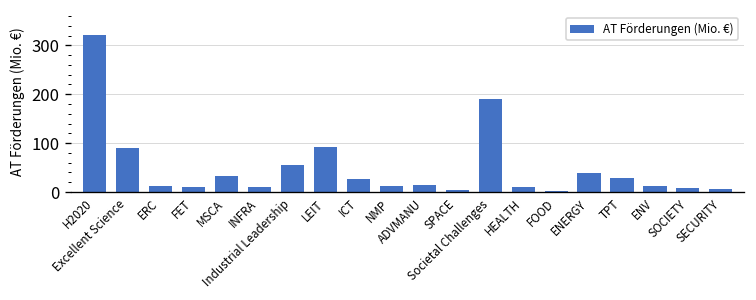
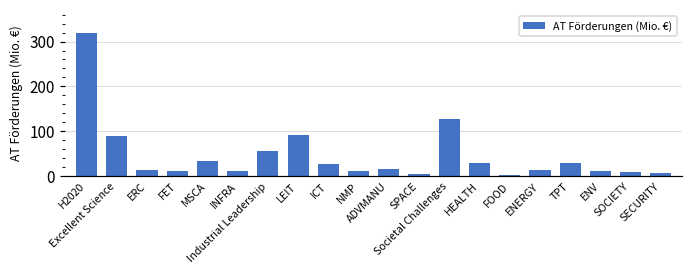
Societal Challenges: 190 -> 130
HEALTH: 10 -> 30
ENERGY: 40 -> 10
